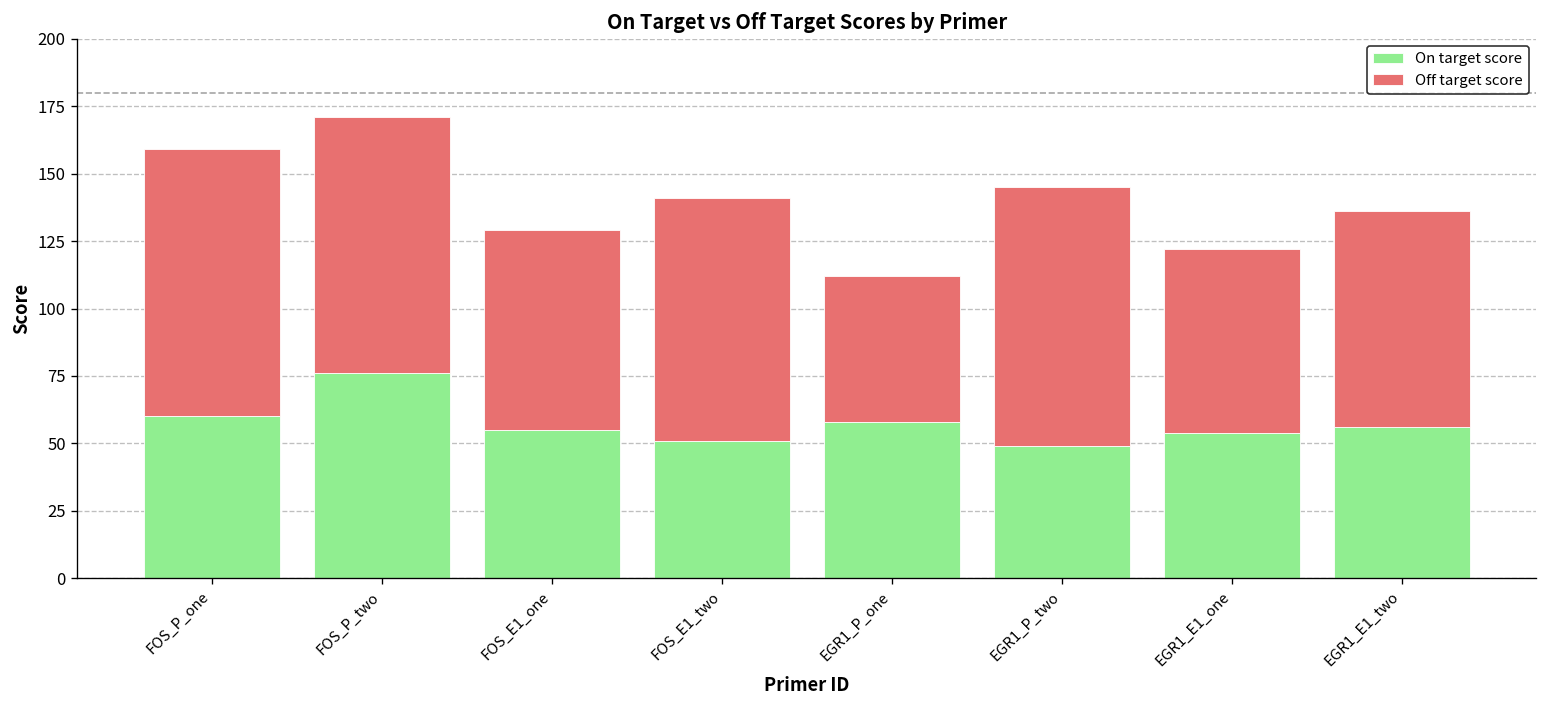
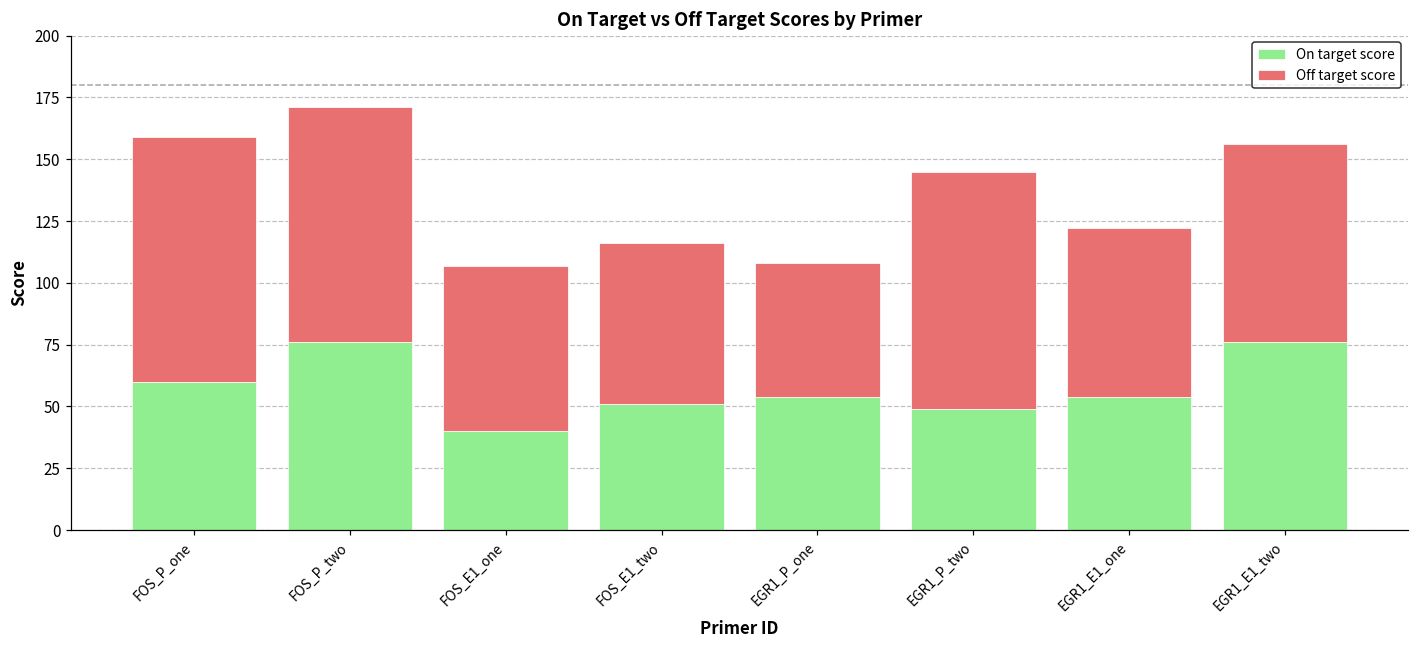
On target score, FOS_E1_one: 55 -> 40
Off target score, FOS_E1_one: 74 -> 67
Off target score, FOS_E1_two: 90 -> 65
On target score, EGR1_P_one: 58 -> 54
On target score, EGR1_E1_two: 56 -> 76
